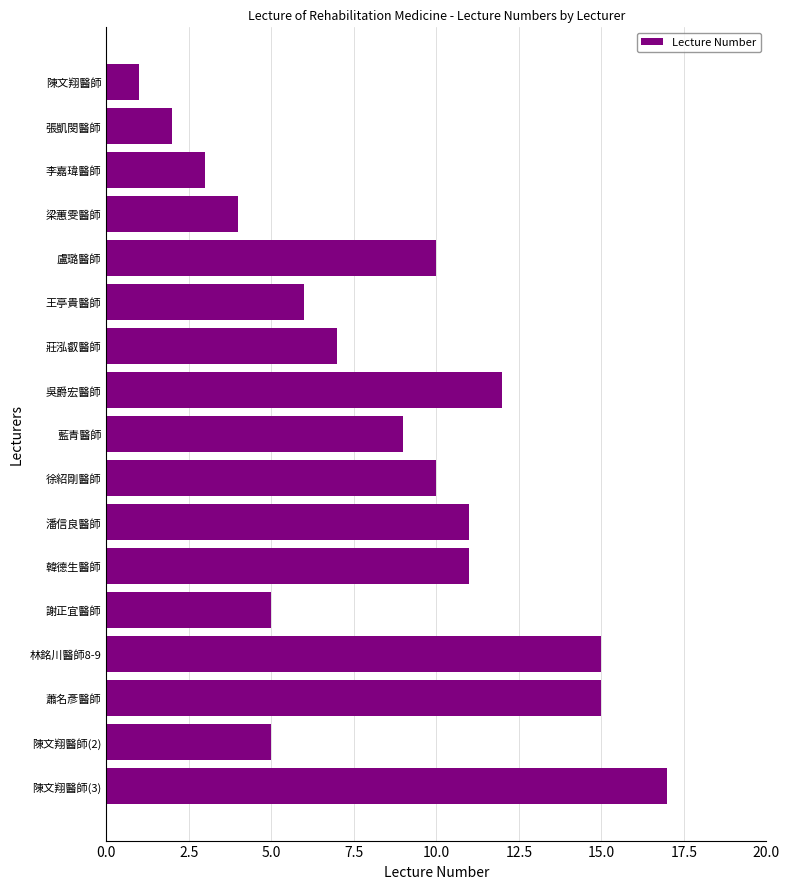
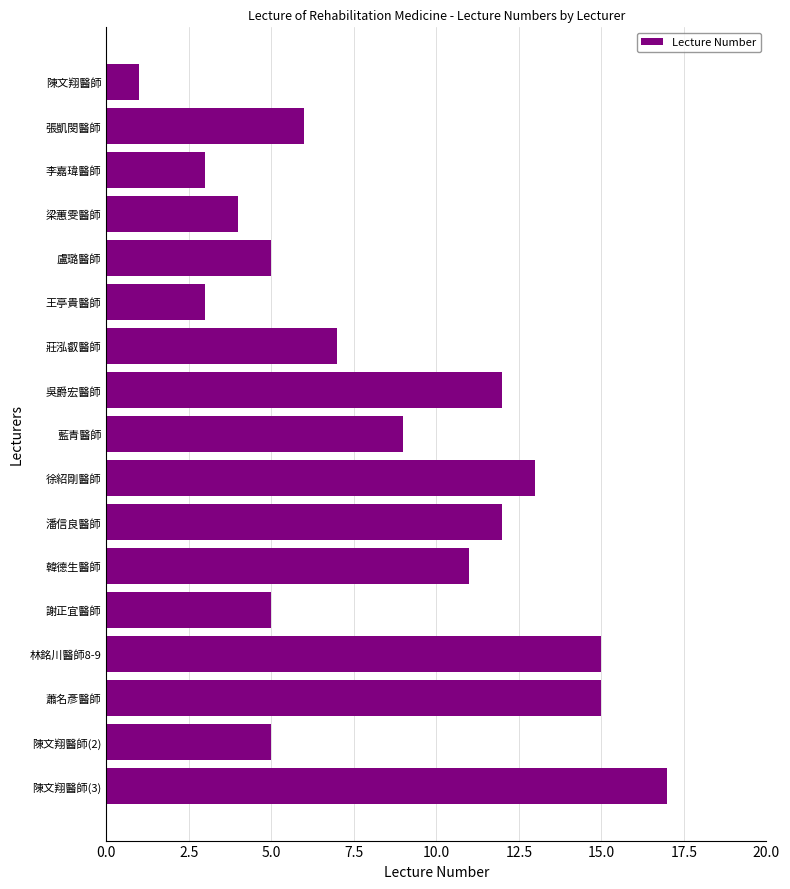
張凱閔醫師: 2 -> 6
盧璐醫師: 10 -> 5
王亭貴醫師: 6 -> 3
徐紹剛醫師: 10 -> 13
潘信良醫師: 11 -> 12
